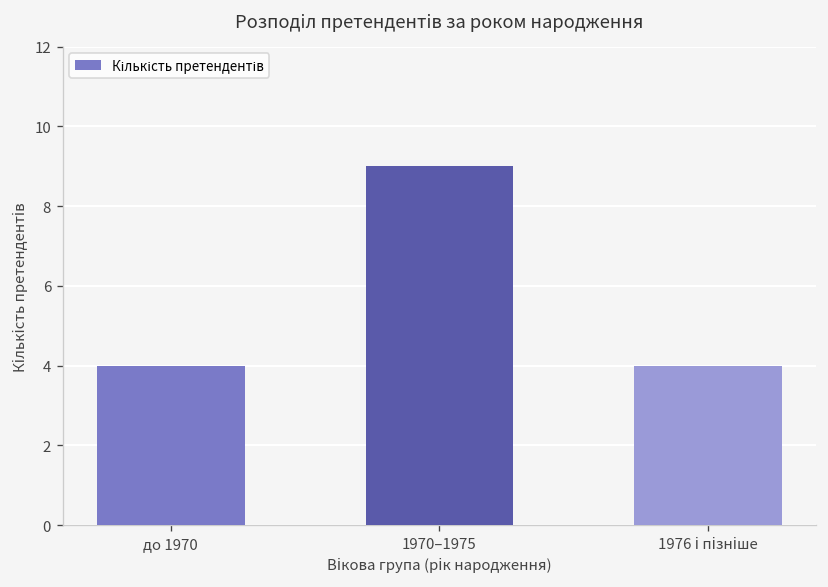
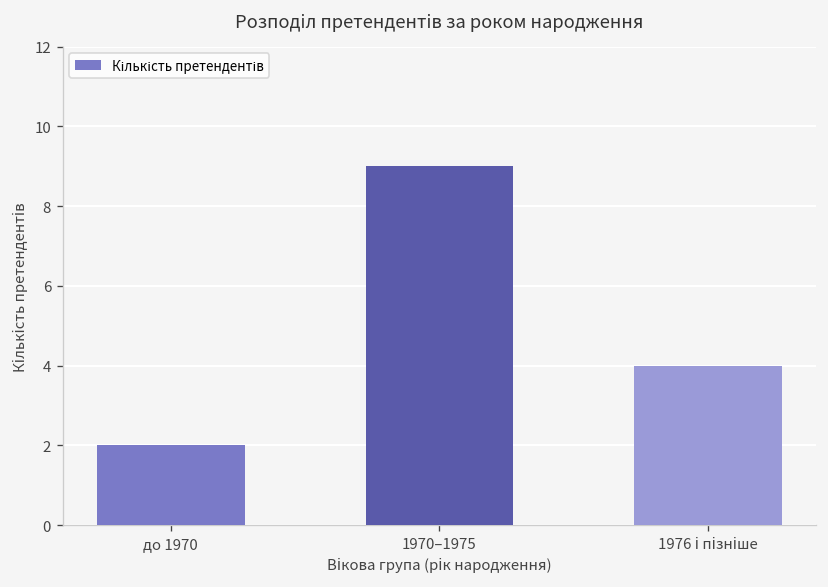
до 1970: 4 -> 2
